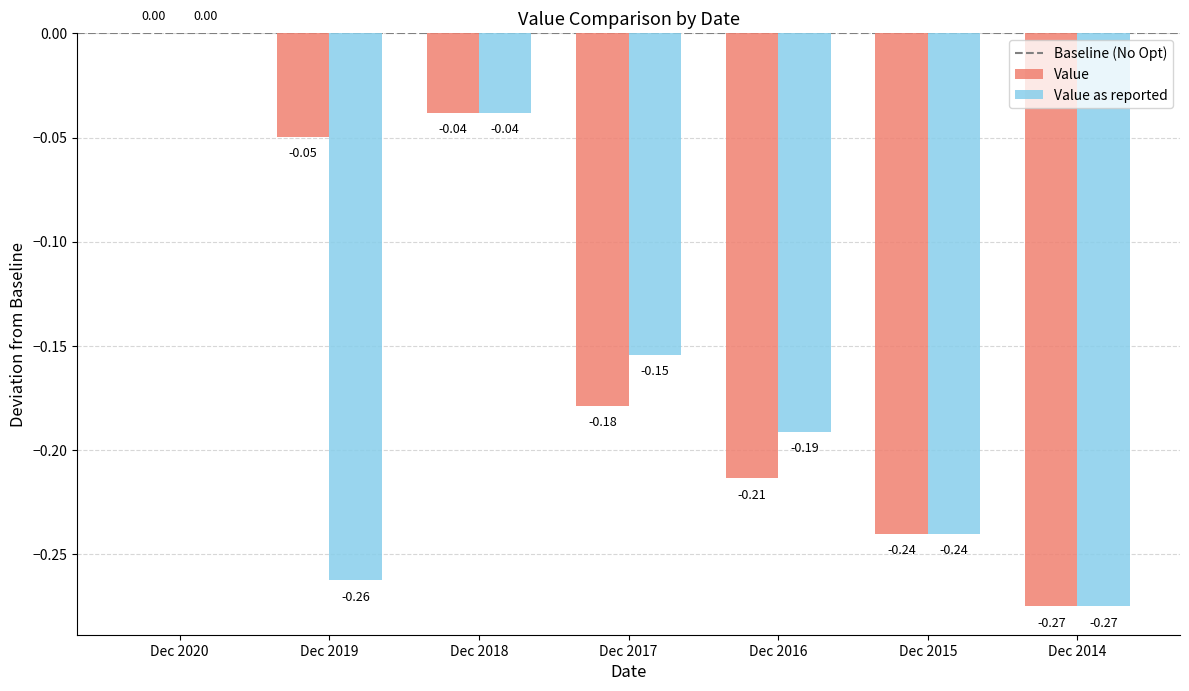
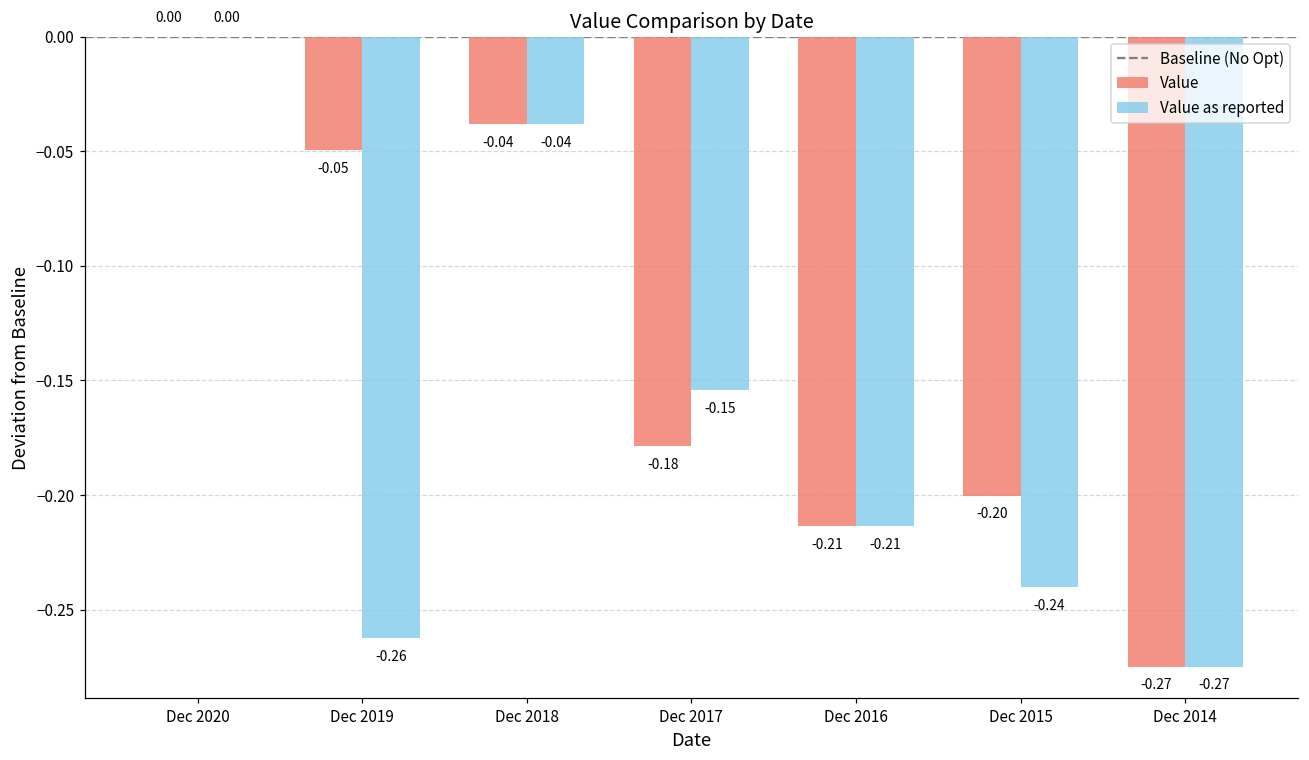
Value as reported, Dec 2016: -0.19 -> -0.21
Value, Dec 2015: -0.24 -> -0.20
